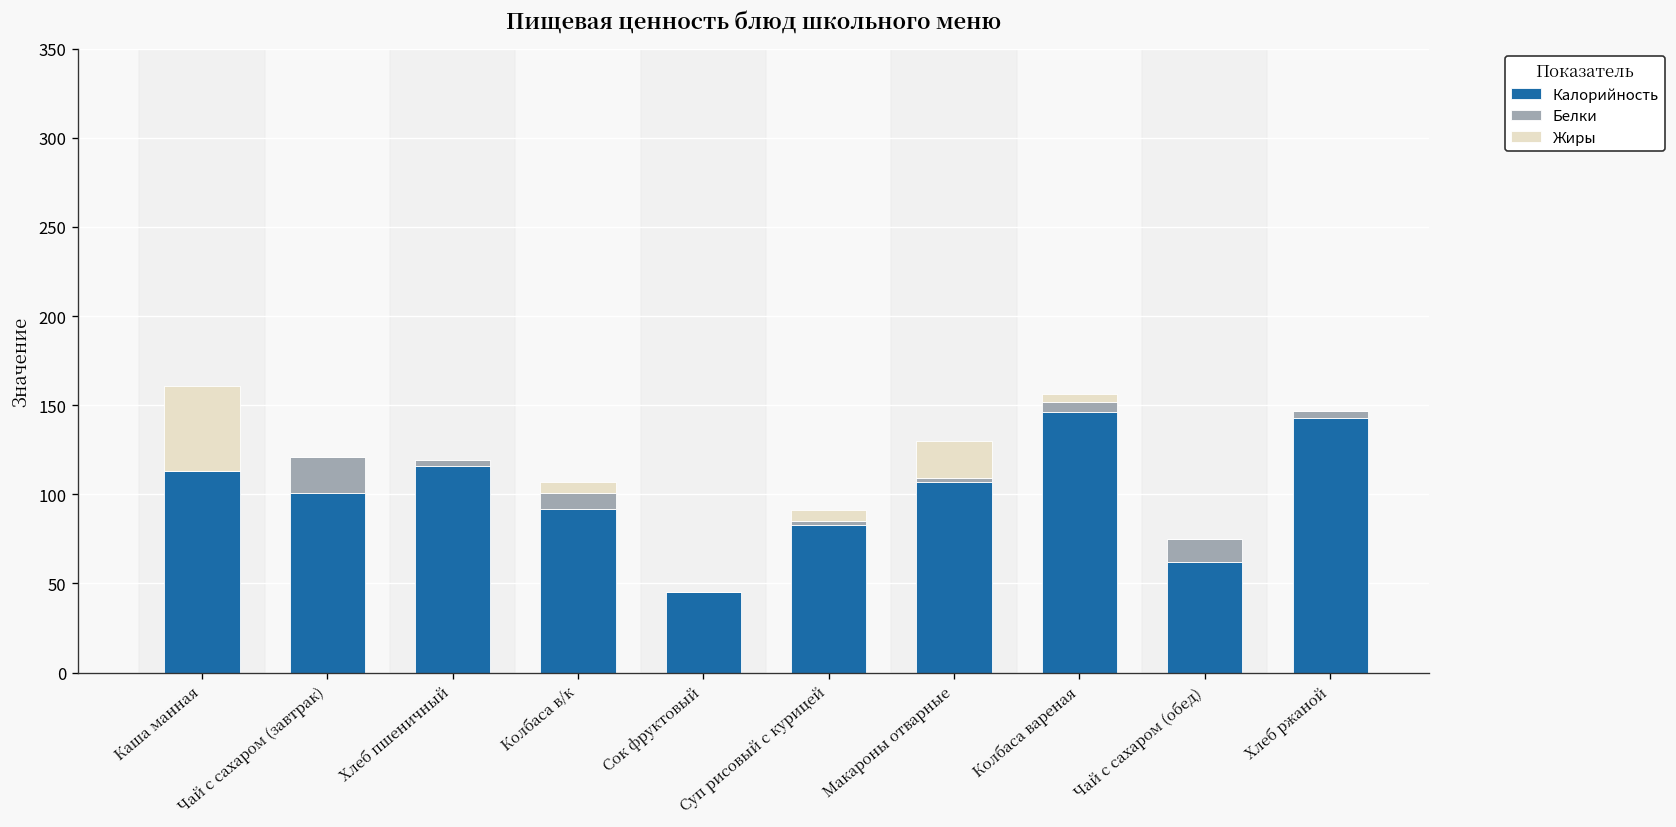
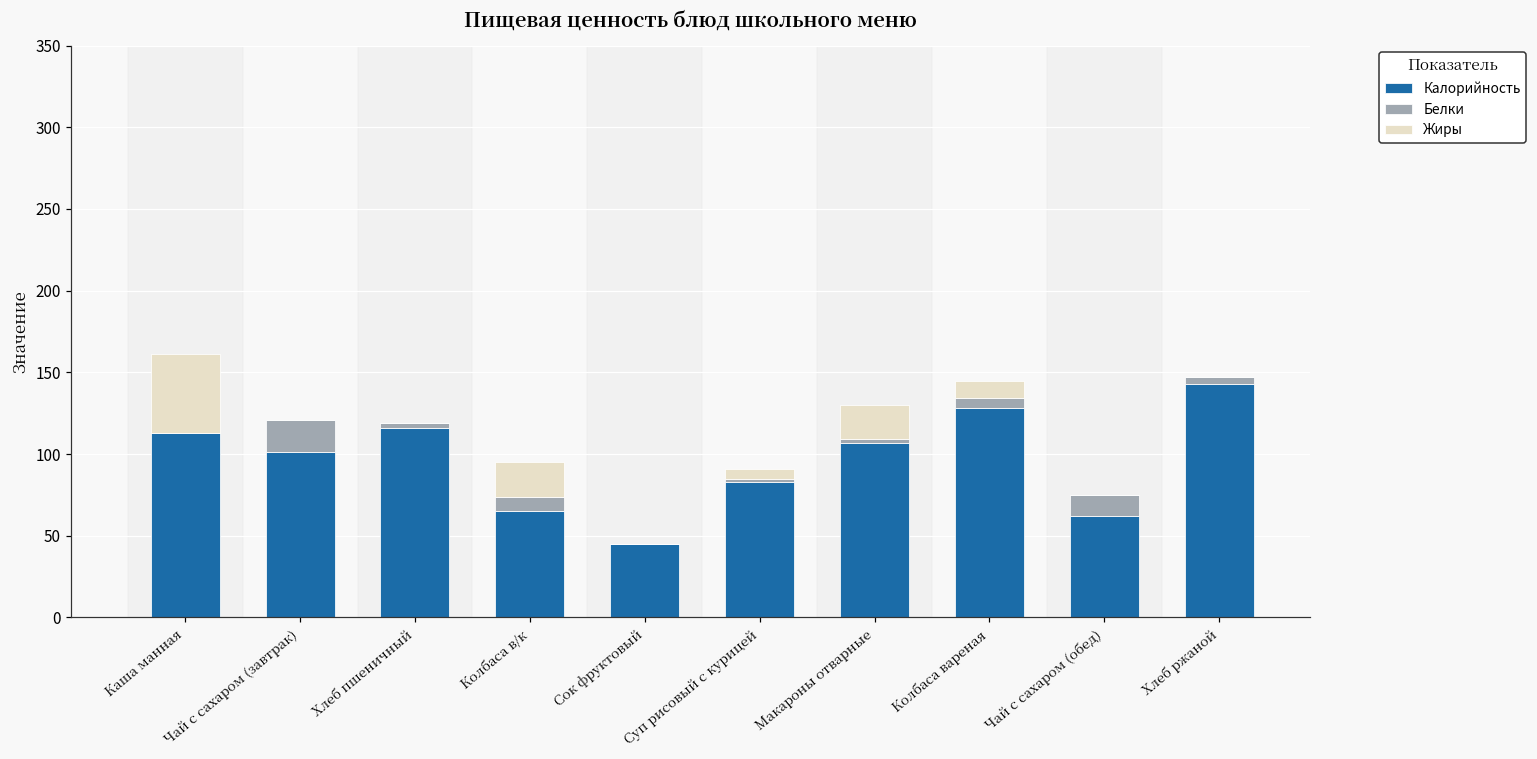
Калорийность, Колбаса в/к: 92 -> 65
Жиры, Колбаса в/к: 6 -> 21
Калорийность, Колбаса вареная: 146 -> 128
Жиры, Колбаса вареная: 4 -> 11
